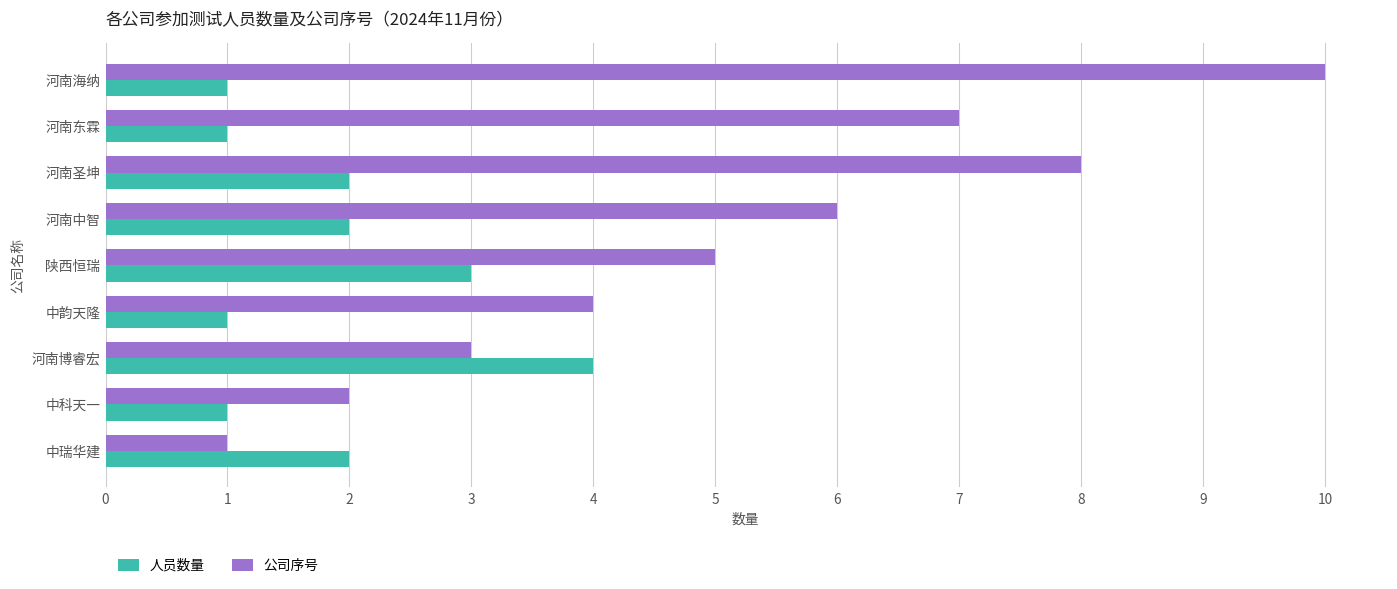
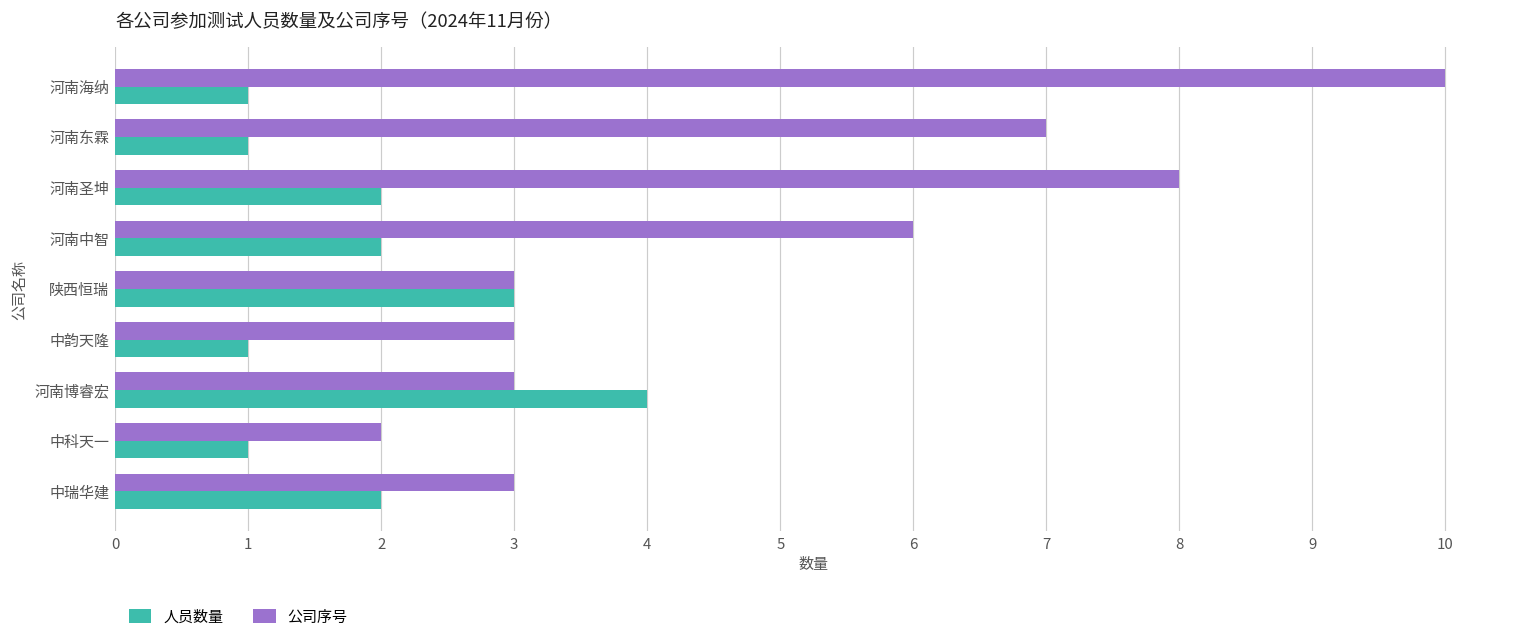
公司序号, 陕西恒瑞: 5 -> 3
公司序号, 中韵天隆: 4 -> 3
公司序号, 中瑞华建: 1 -> 3
